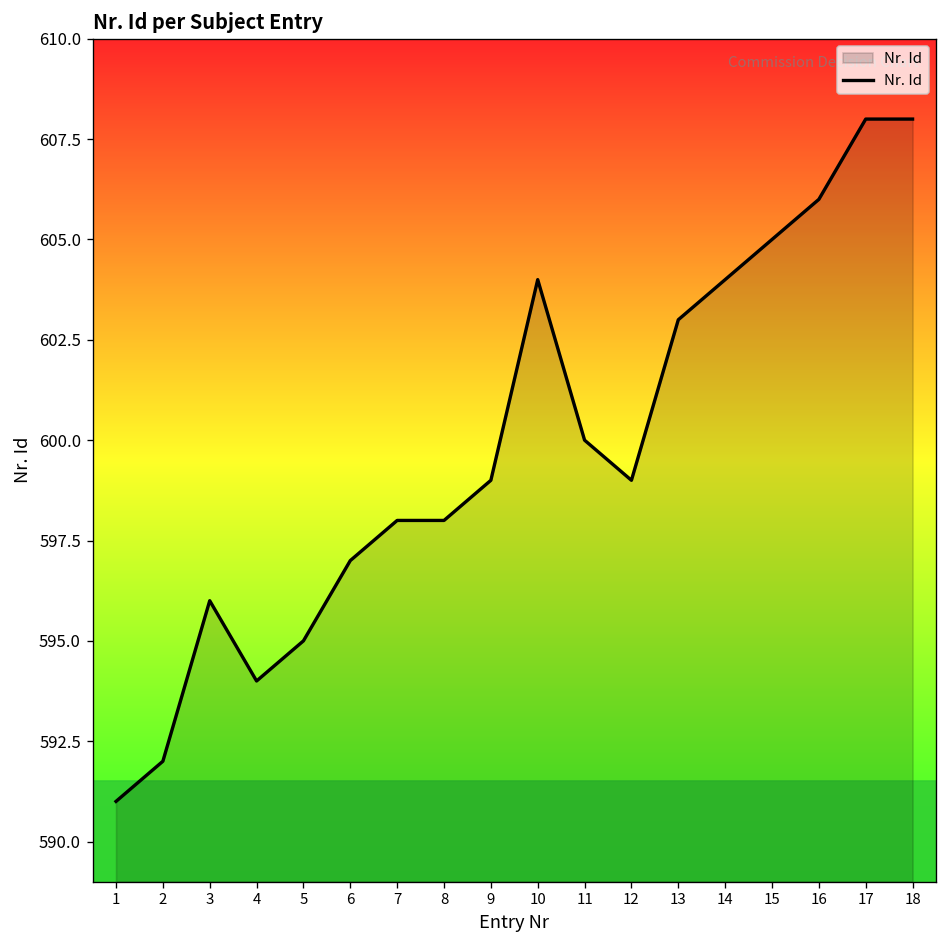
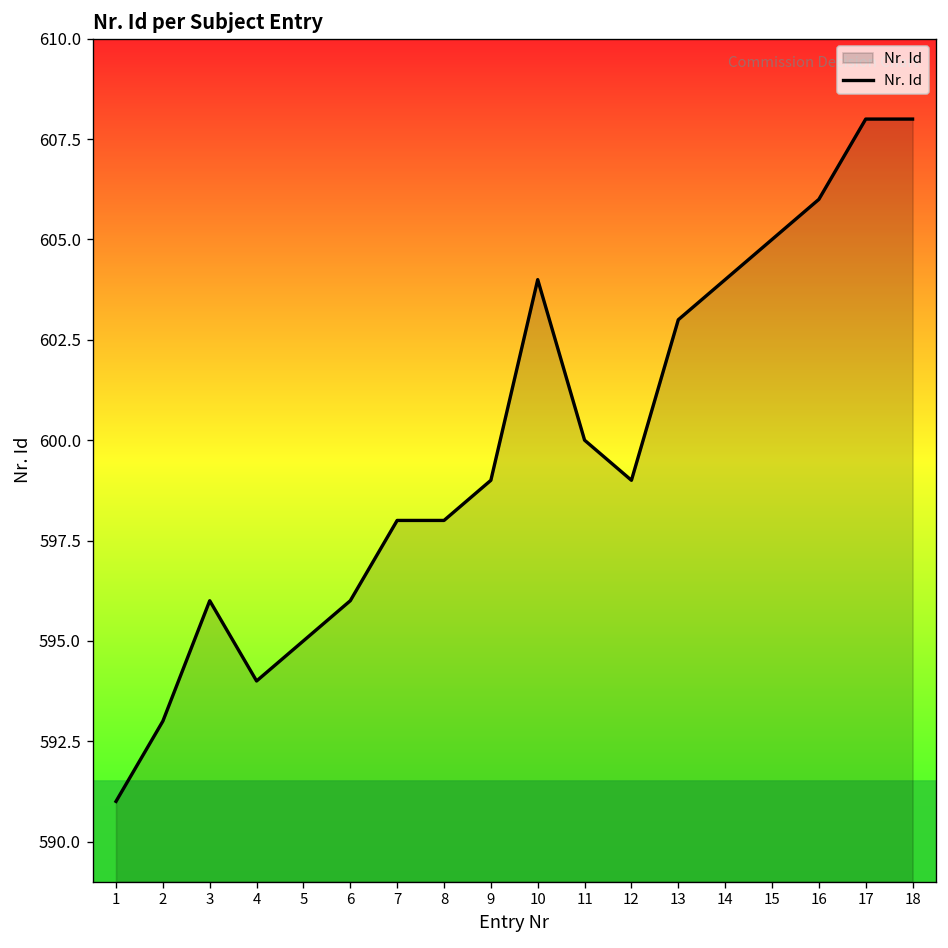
2: 592 -> 593
6: 597 -> 596
